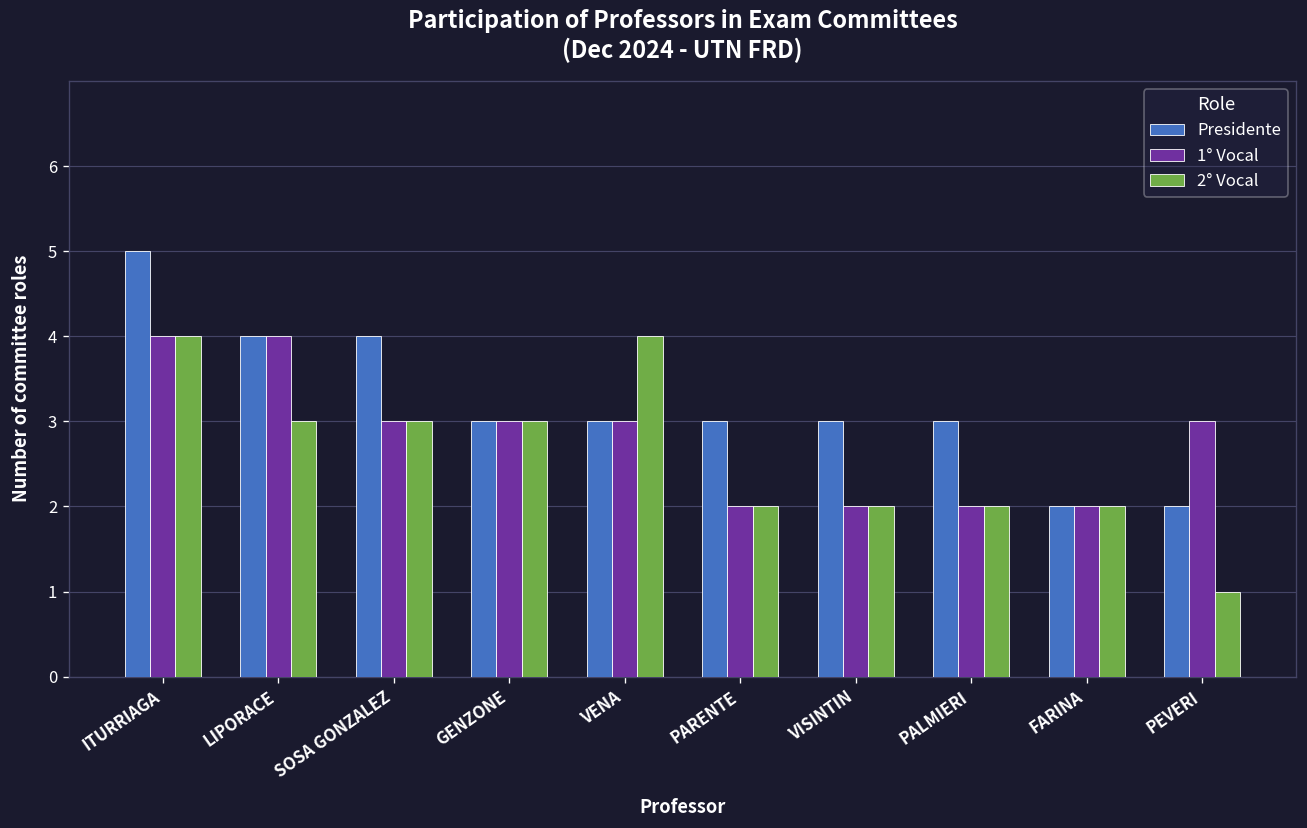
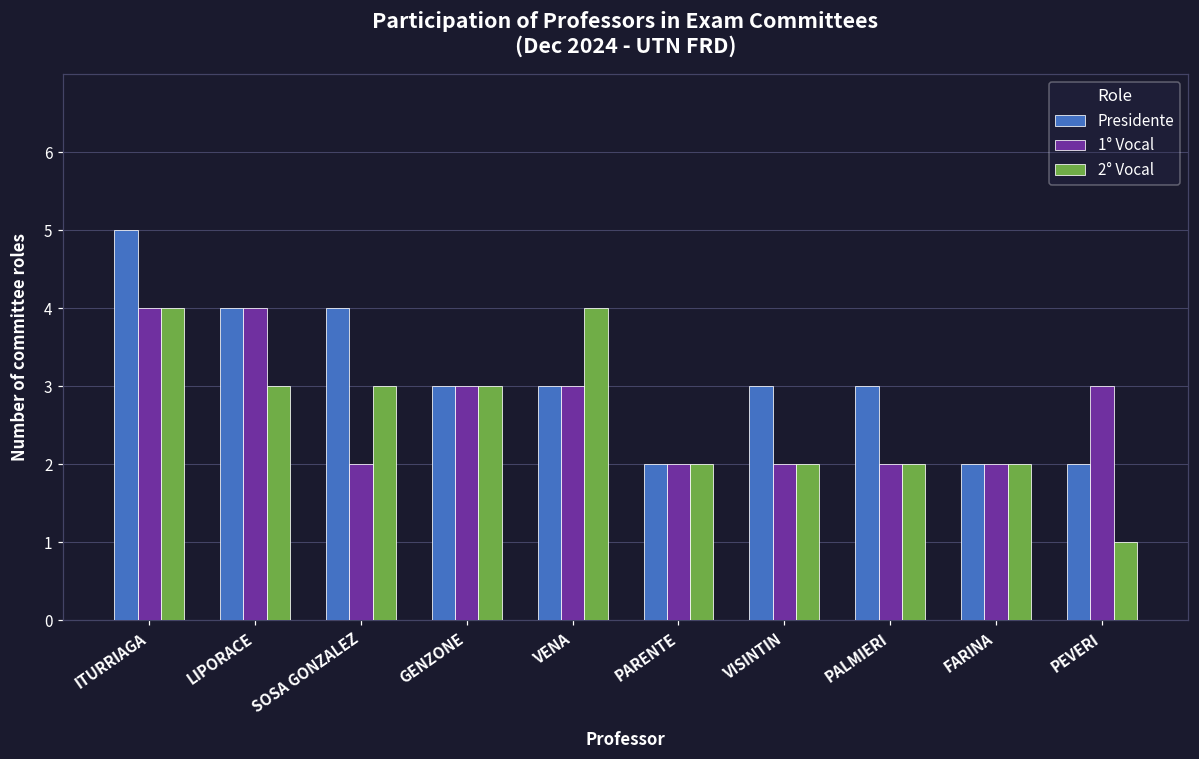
1° Vocal, SOSA GONZALEZ: 3 -> 2
Presidente, PARENTE: 3 -> 2
